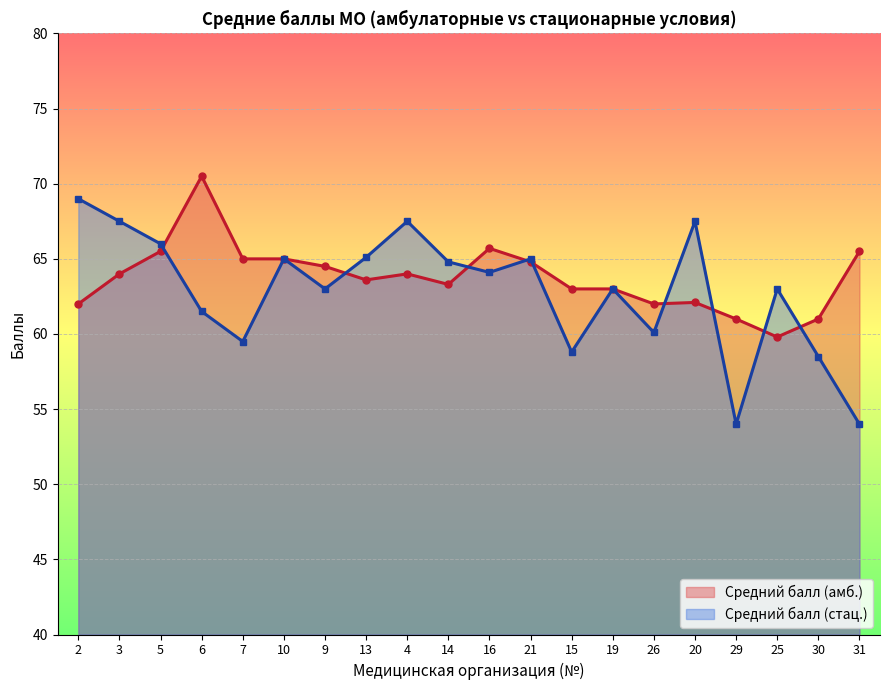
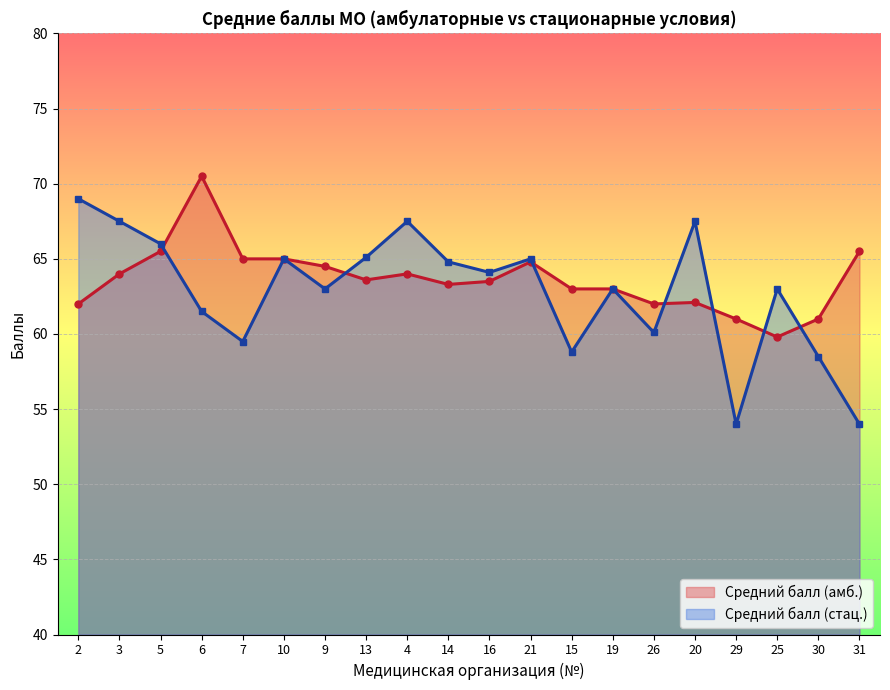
Средний балл (амб.), 16: 65.7 -> 63.5
